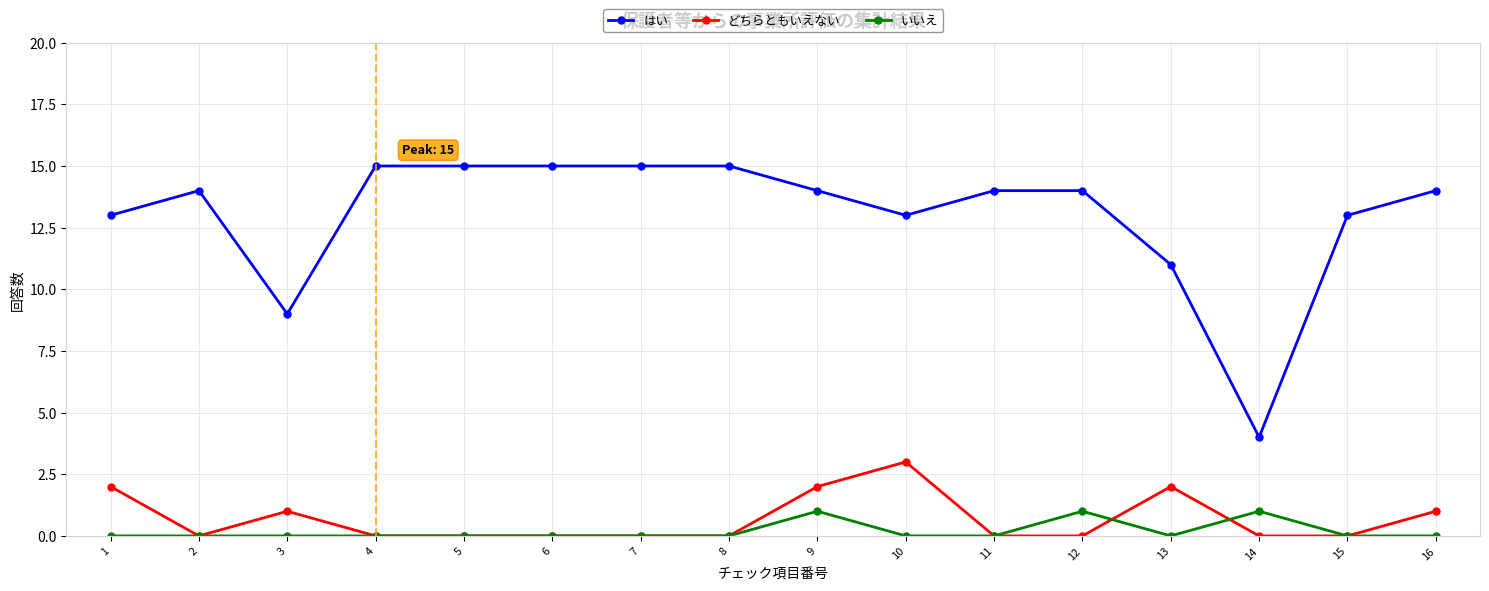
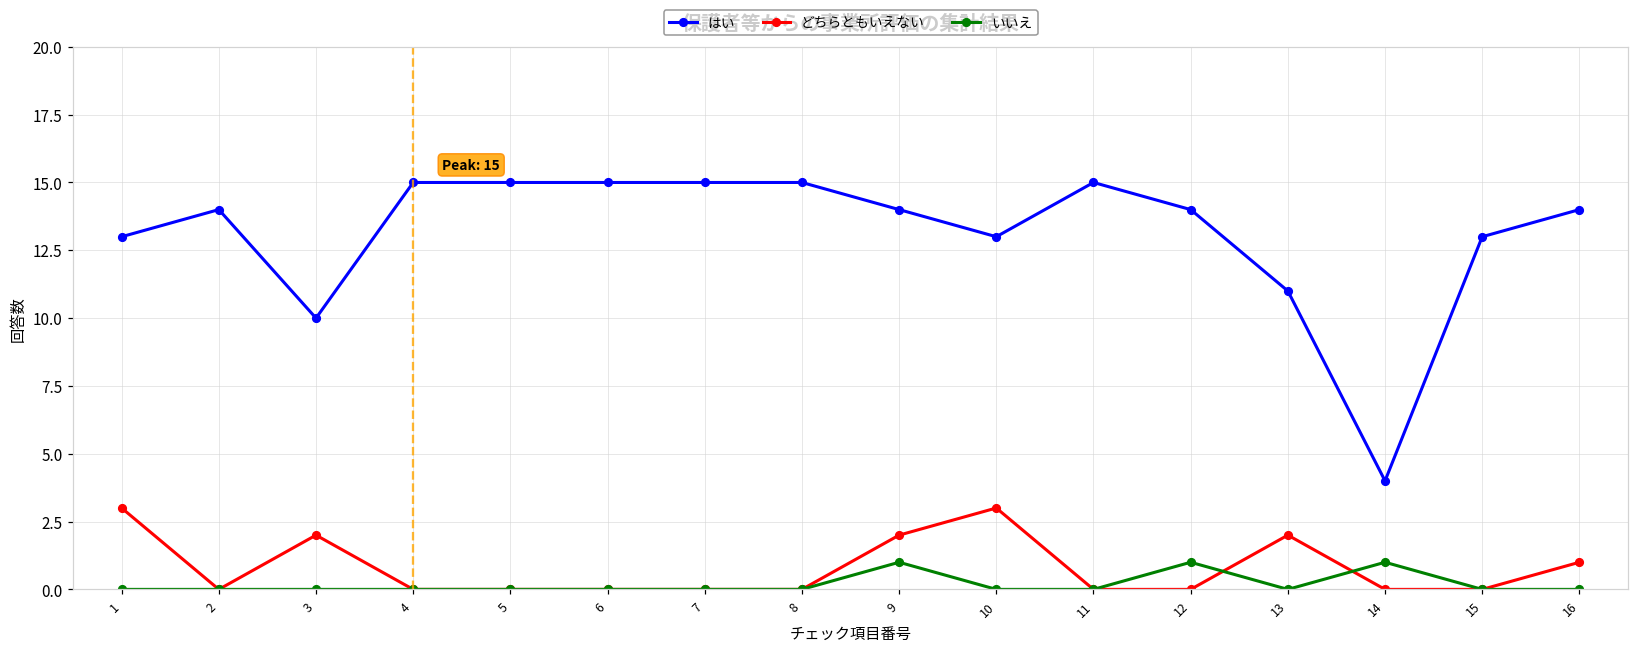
どちらともいえない, 1: 2 -> 3
はい, 3: 9 -> 10
どちらともいえない, 3: 1 -> 2
はい, 11: 14 -> 15
